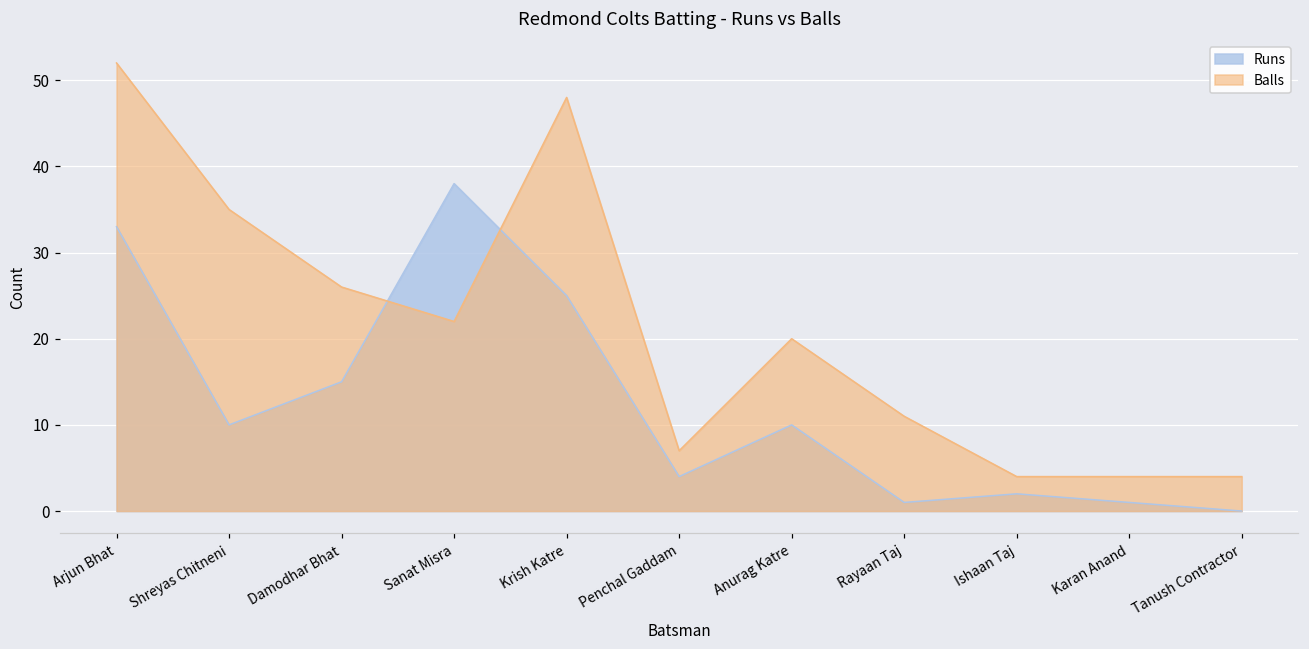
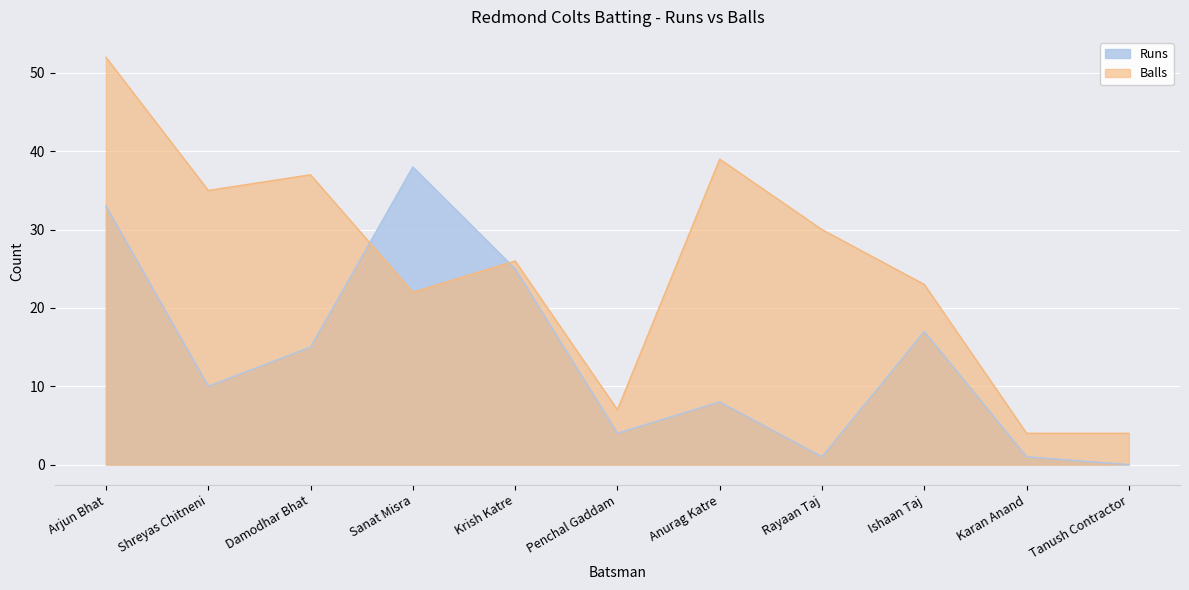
Balls, Damodhar Bhat: 26 -> 37
Balls, Krish Katre: 48 -> 26
Runs, Anurag Katre: 10 -> 8
Balls, Anurag Katre: 20 -> 39
Balls, Rayaan Taj: 11 -> 30
Runs, Ishaan Taj: 2 -> 17
Balls, Ishaan Taj: 4 -> 23
